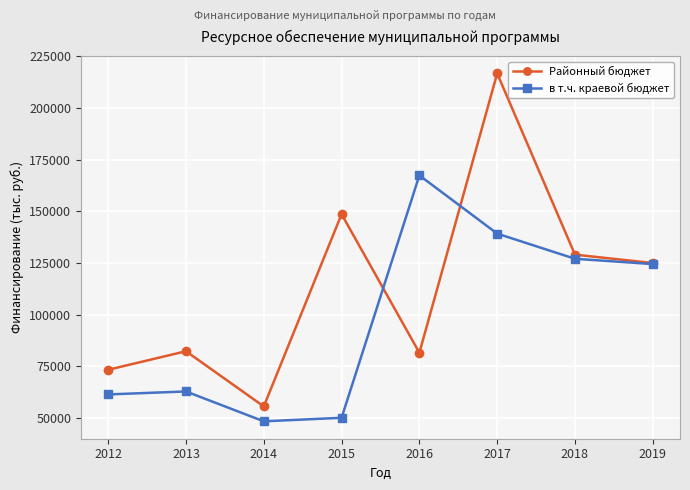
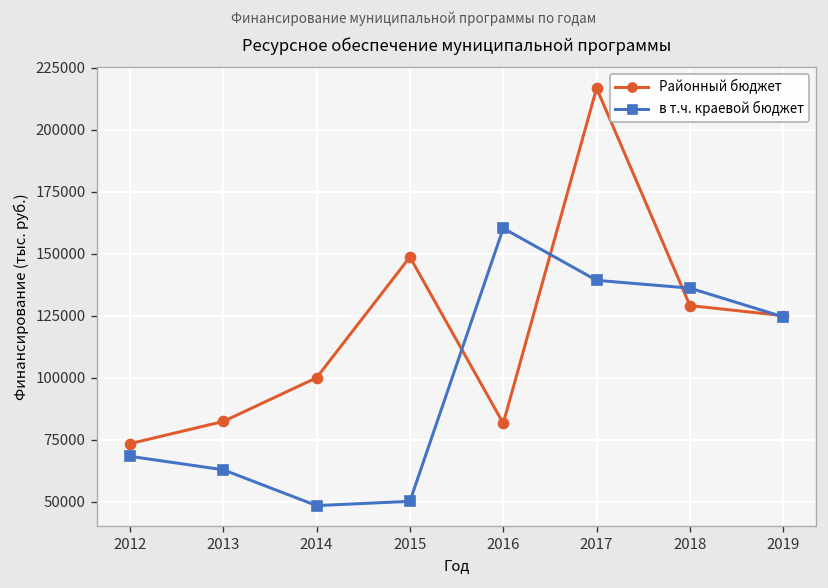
в т.ч. краевой бюджет, 2012: 61000 -> 68000
Районный бюджет, 2014: 56000 -> 100000
в т.ч. краевой бюджет, 2016: 167000 -> 160000
в т.ч. краевой бюджет, 2018: 127000 -> 136000
